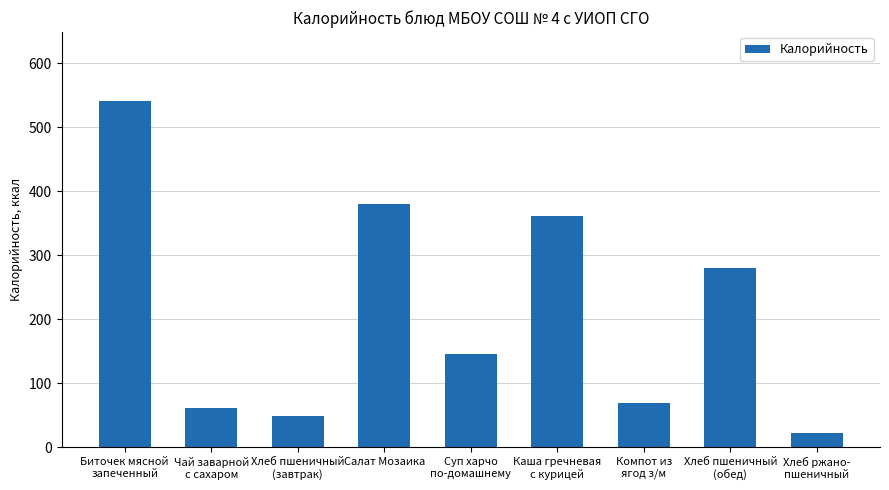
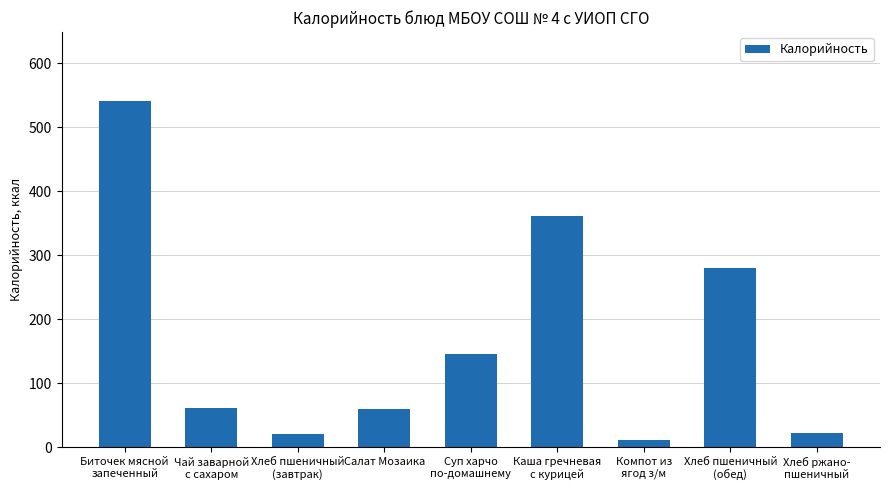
Хлеб пшеничный (завтрак): 50 -> 20
Салат Мозаика: 380 -> 60
Компот из ягод з/м: 70 -> 10
